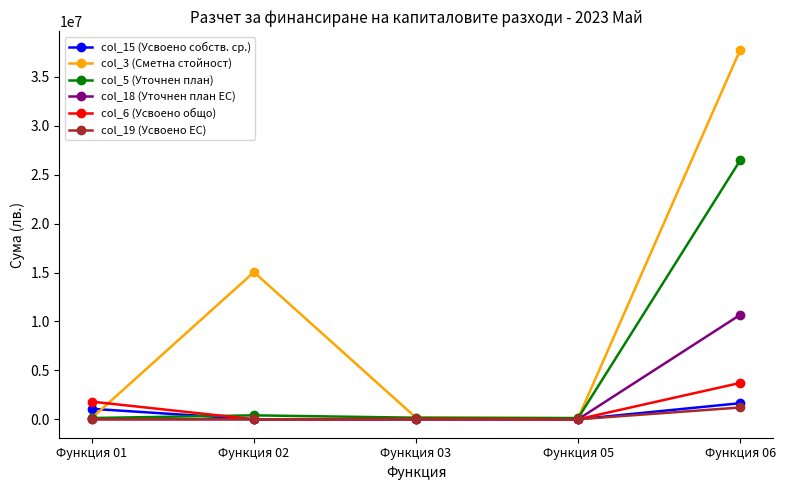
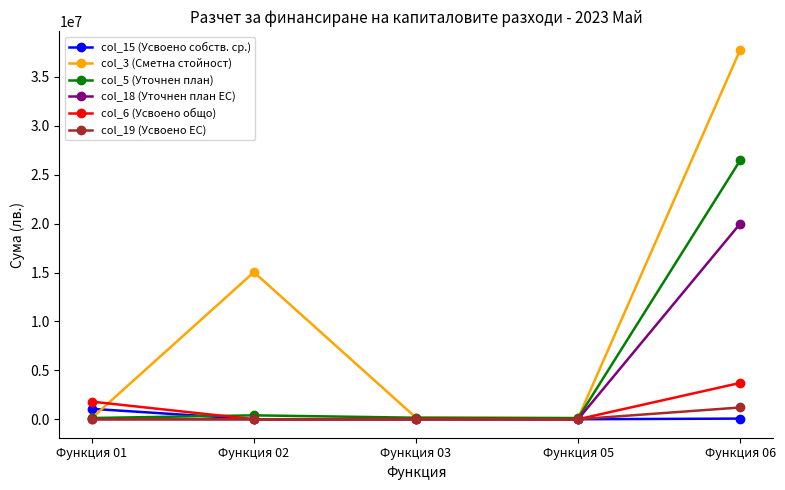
col_15 (Усвоено собств. ср.), Функция 06: 2000000 -> 0
col_18 (Уточнен план ЕС), Функция 06: 11000000 -> 20000000
